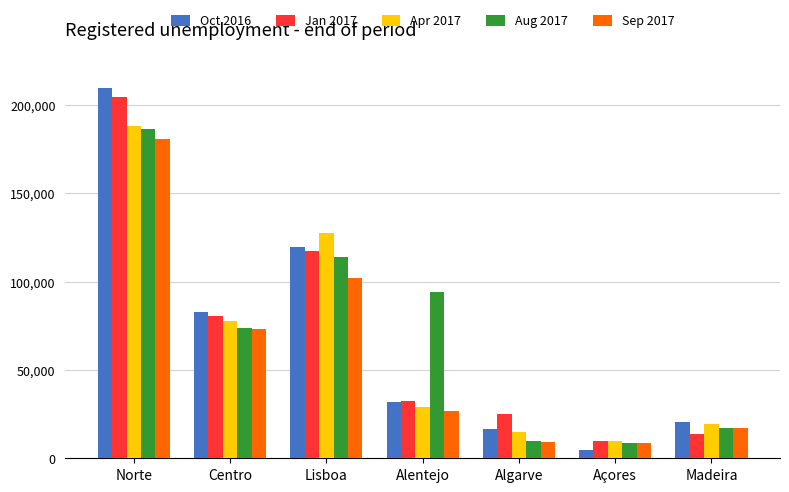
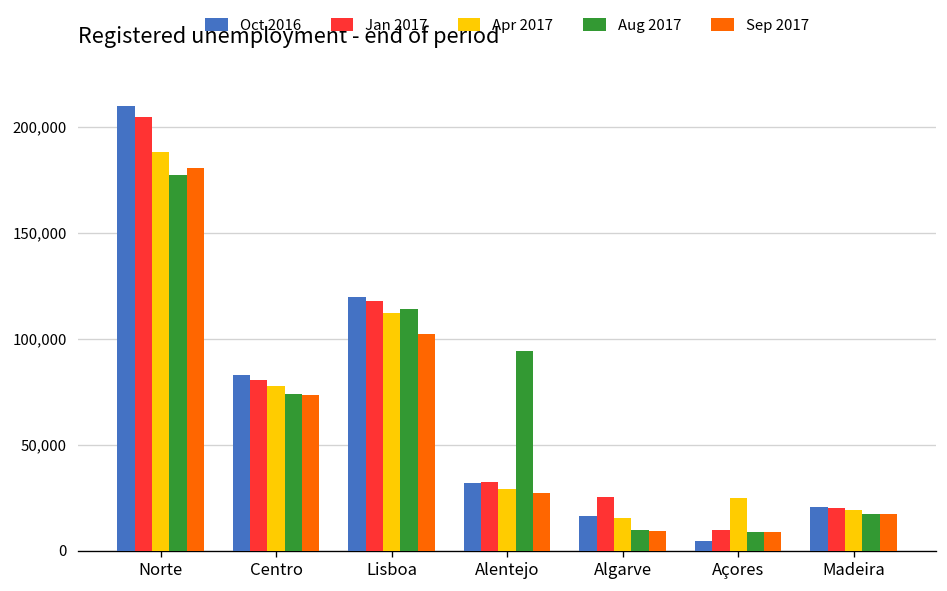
Aug 2017, Norte: 186,000 -> 177,000
Apr 2017, Lisboa: 128,000 -> 112,000
Apr 2017, Açores: 10,000 -> 25,000
Jan 2017, Madeira: 13,000 -> 20,000
